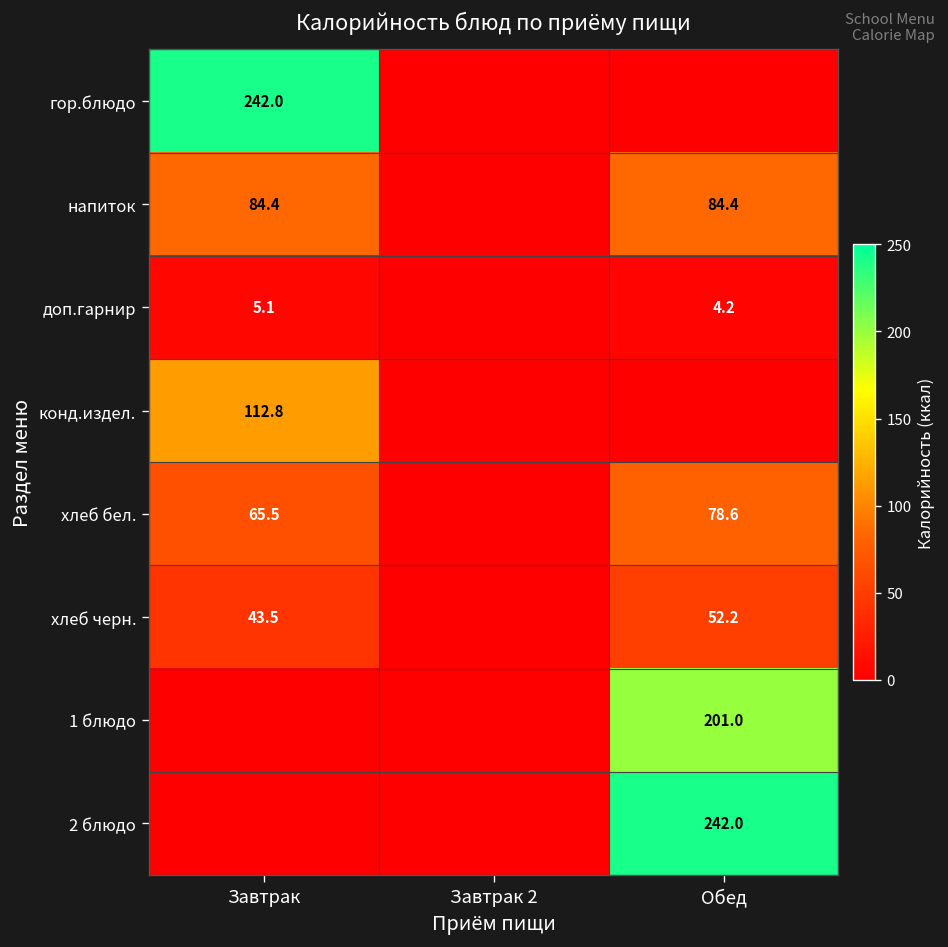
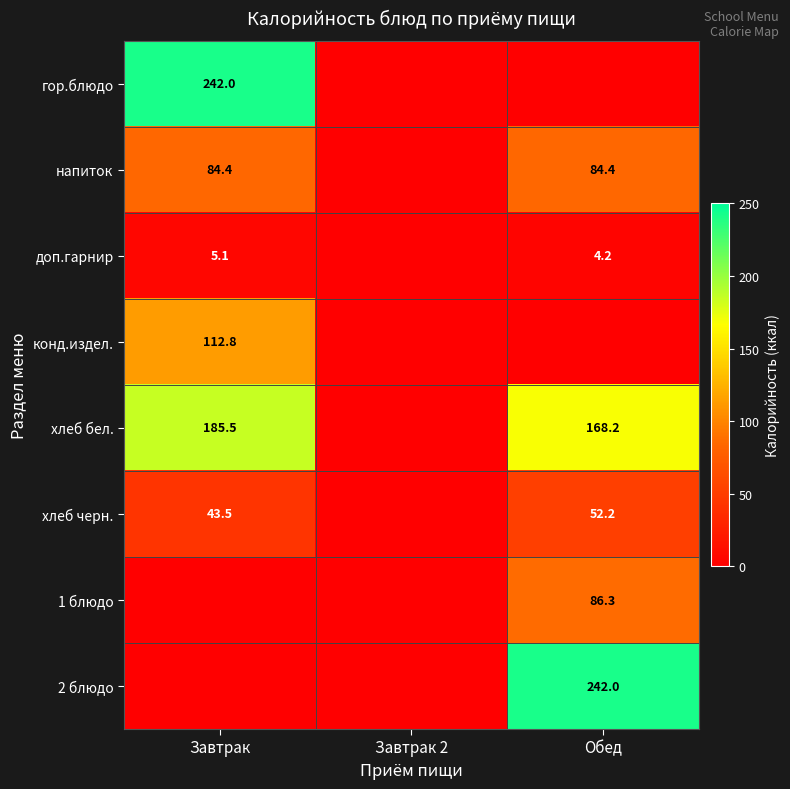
хлеб бел., Завтрак: 65.5 -> 185.5
хлеб бел., Обед: 78.6 -> 168.2
1 блюдо, Обед: 201.0 -> 86.3
